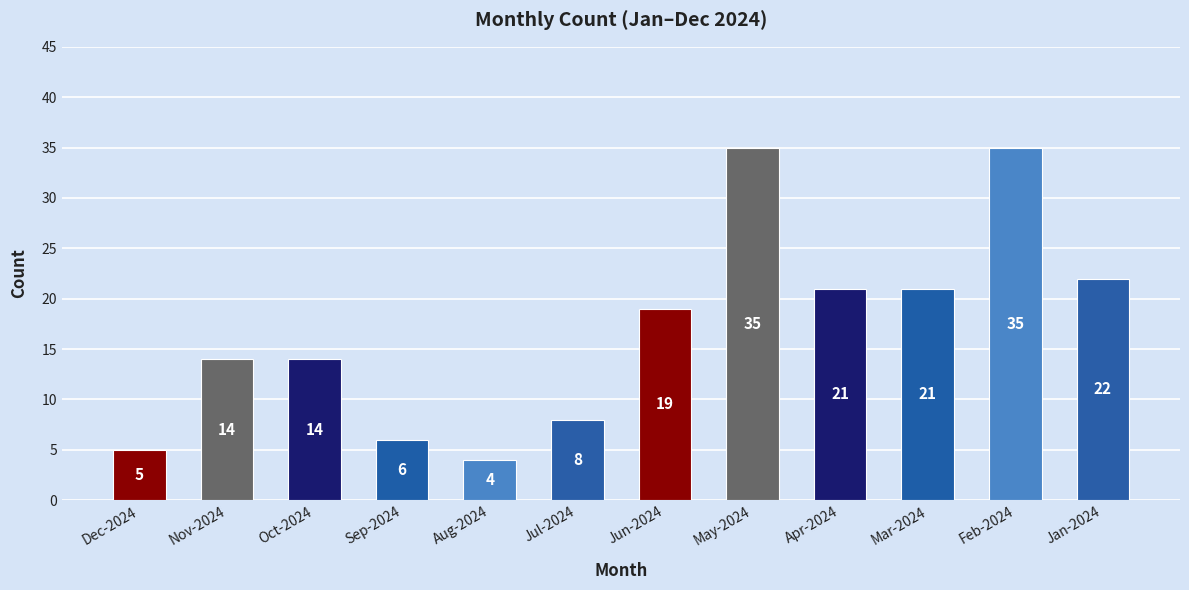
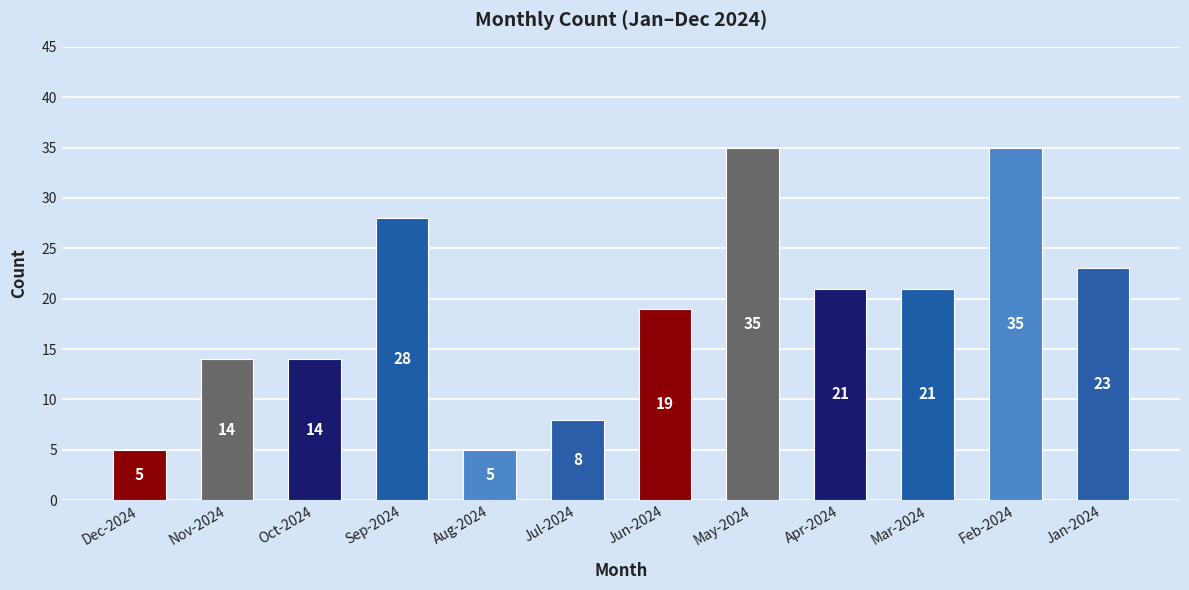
Sep-2024: 6 -> 28
Aug-2024: 4 -> 5
Jan-2024: 22 -> 23
